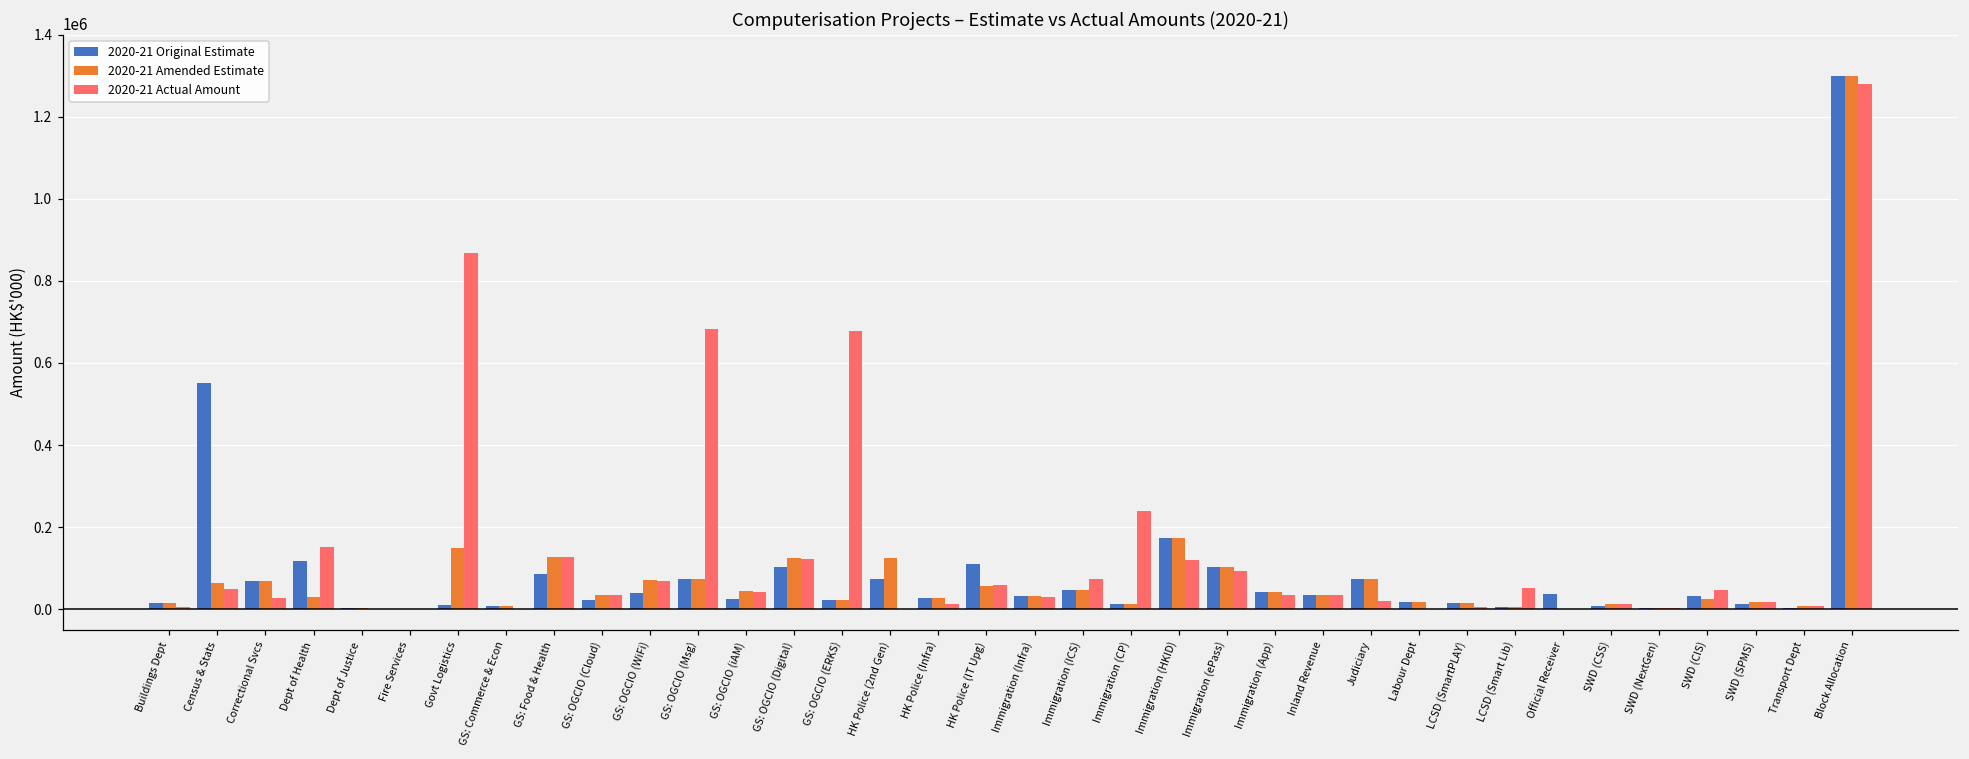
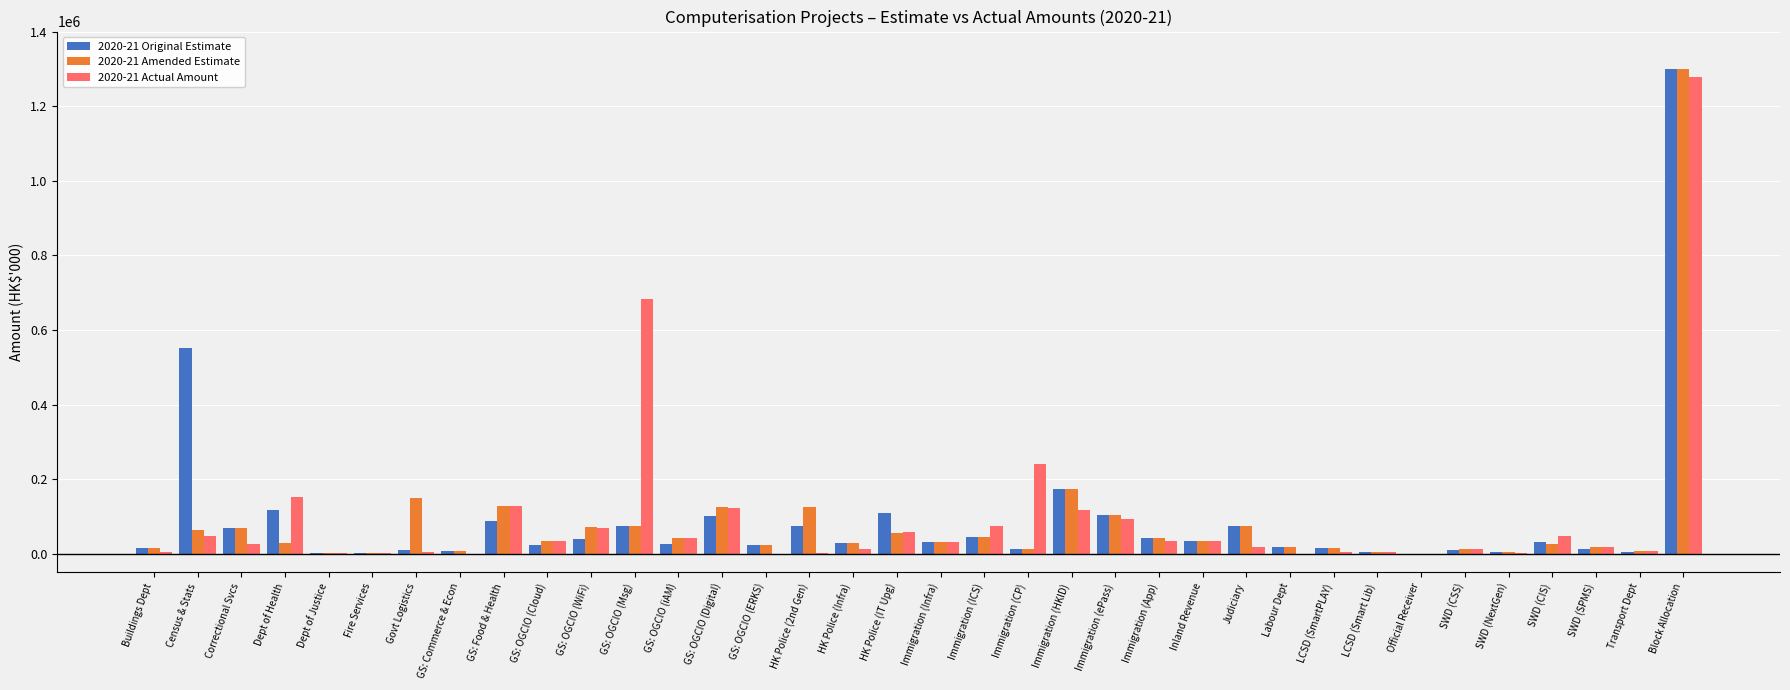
2020-21 Actual Amount, Govt Logistics: 870000 -> 0
2020-21 Actual Amount, GS: OGCIO (ERKS): 680000 -> 0
2020-21 Actual Amount, LCSD (Smart Lib): 50000 -> 0
2020-21 Original Estimate, Official Receiver: 40000 -> 0
